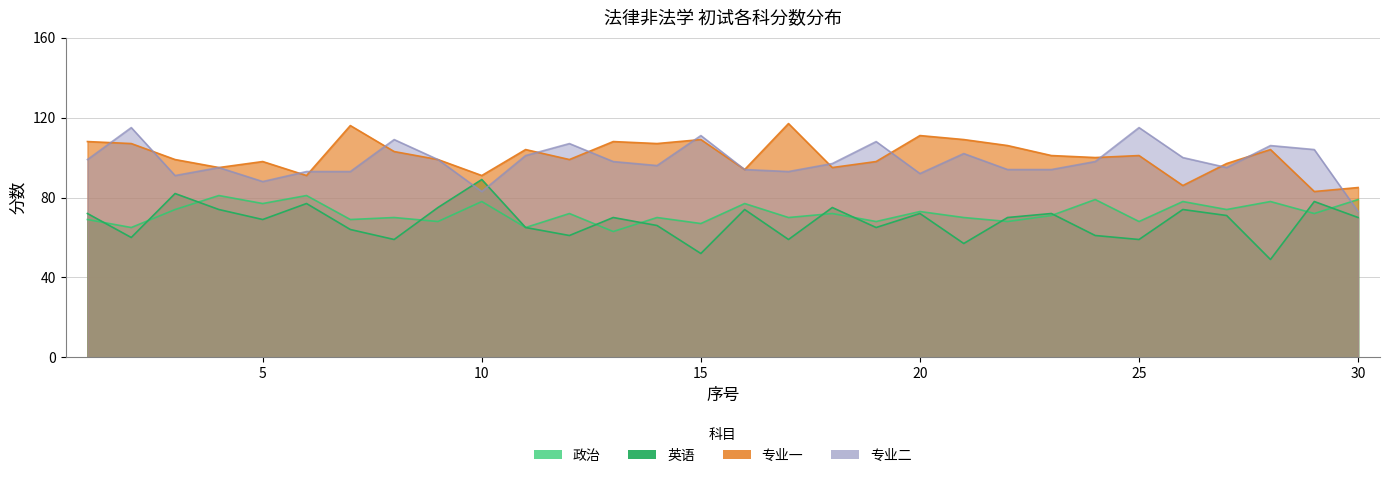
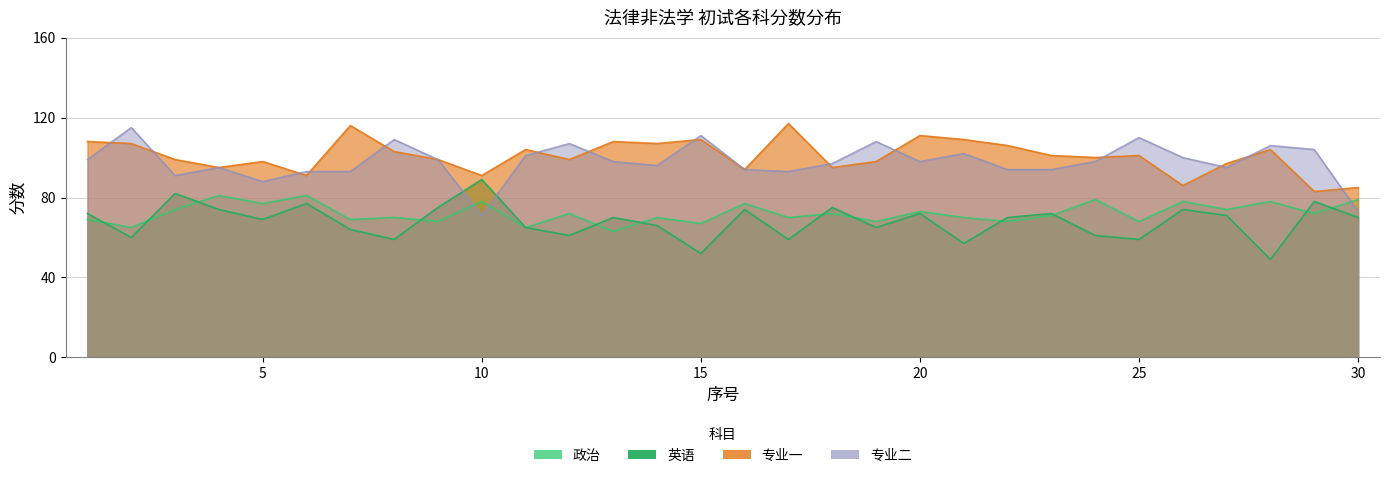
专业二, 10: 83 -> 71
专业二, 20: 92 -> 98
专业二, 25: 115 -> 110
